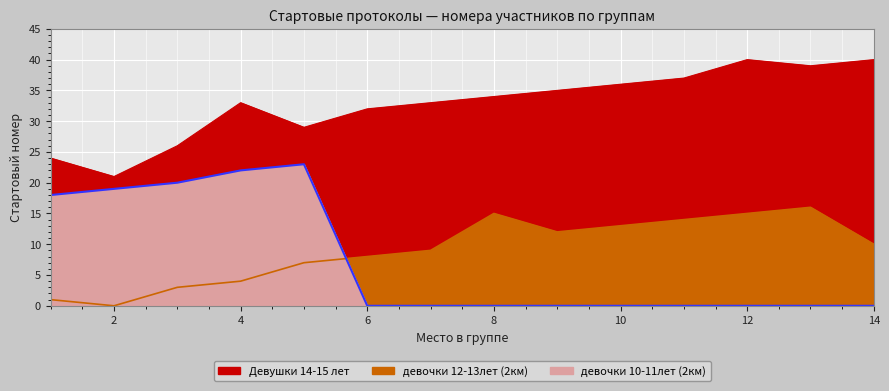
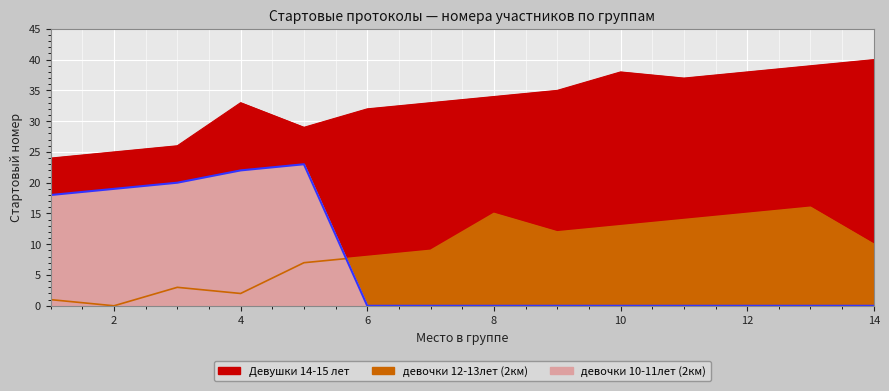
Девушки 14-15 лет, 2: 21 -> 25
девочки 12-13лет (2км), 4: 4 -> 2
Девушки 14-15 лет, 10: 36 -> 38
Девушки 14-15 лет, 12: 40 -> 38
